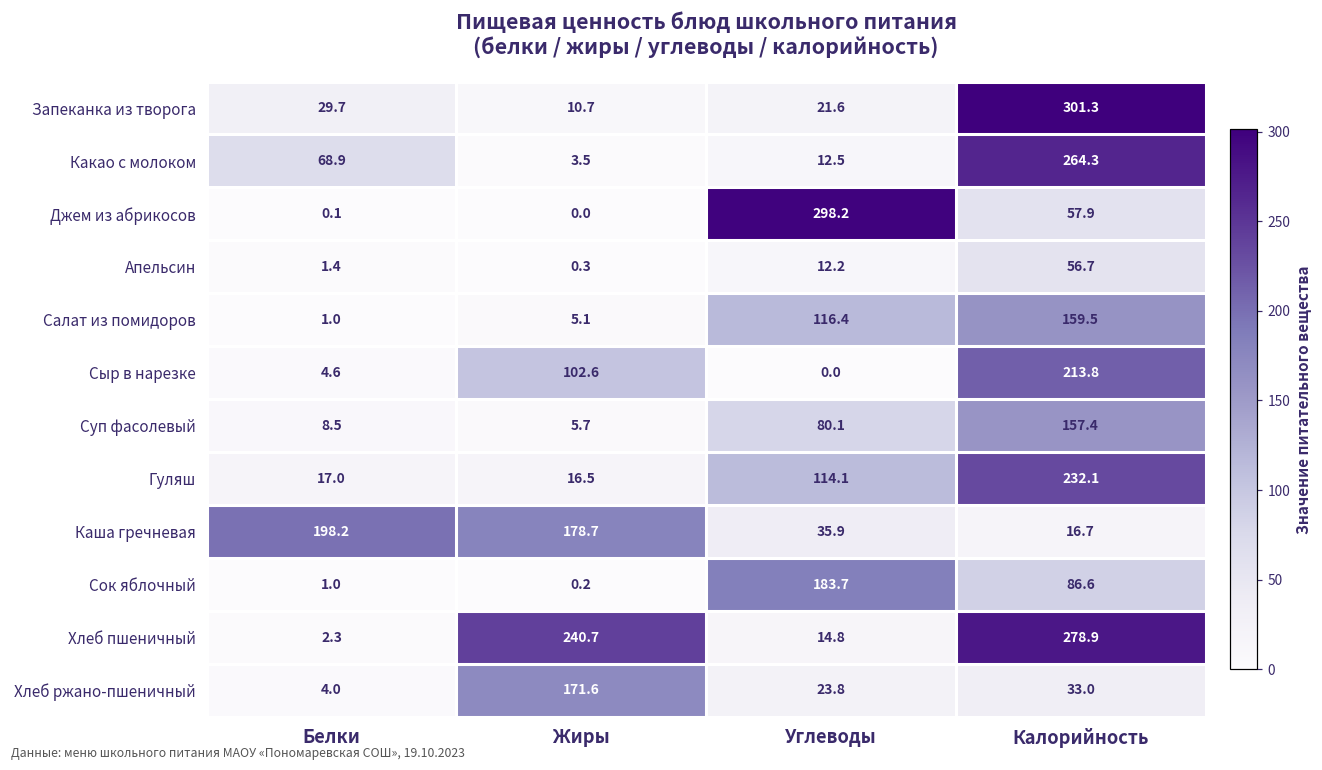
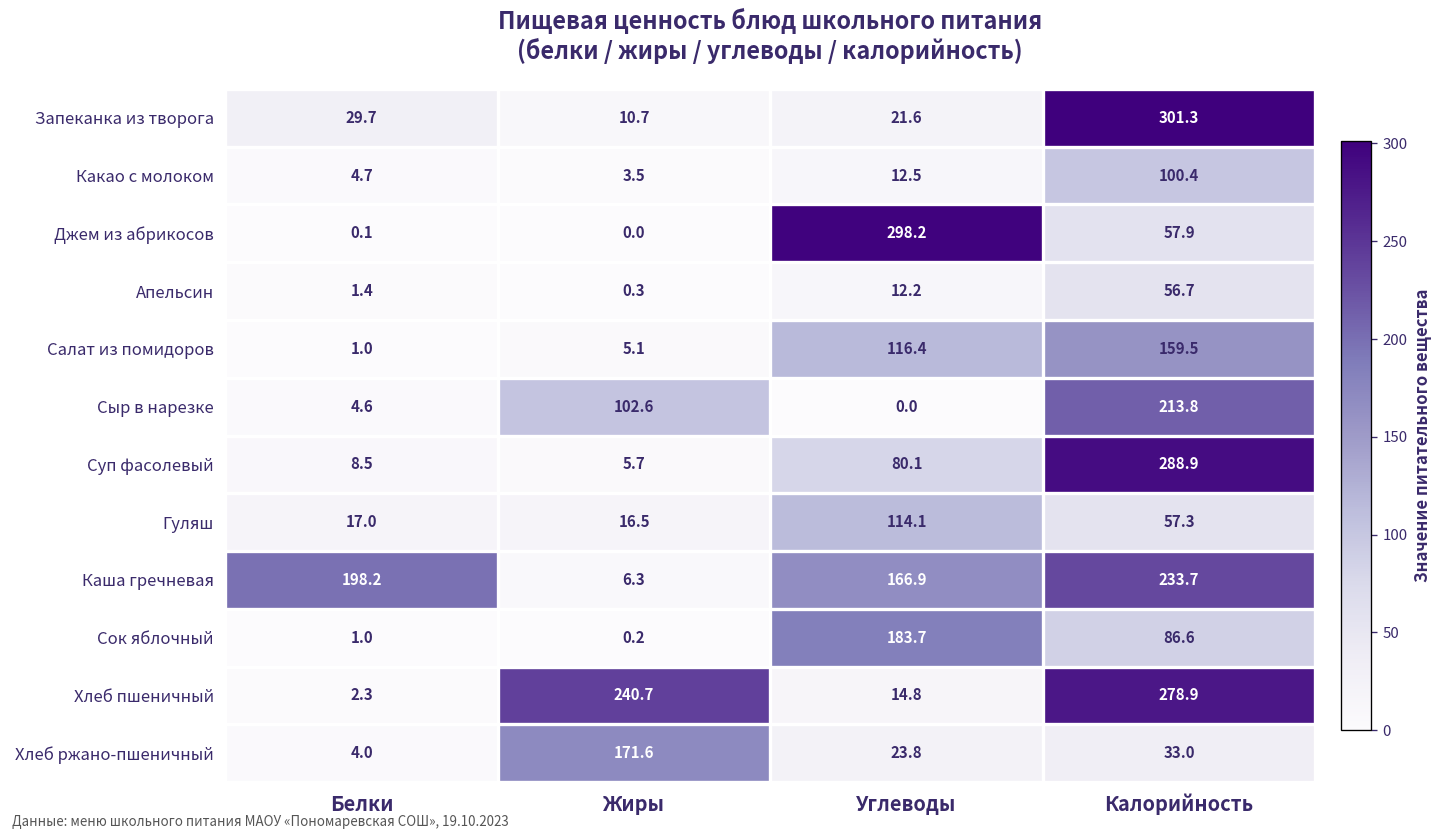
Какао с молоком, Белки: 68.9 -> 4.7
Какао с молоком, Калорийность: 264.3 -> 100.4
Суп фасолевый, Калорийность: 157.4 -> 288.9
Гуляш, Калорийность: 232.1 -> 57.3
Каша гречневая, Жиры: 178.7 -> 6.3
Каша гречневая, Углеводы: 35.9 -> 166.9
Каша гречневая, Калорийность: 16.7 -> 233.7
